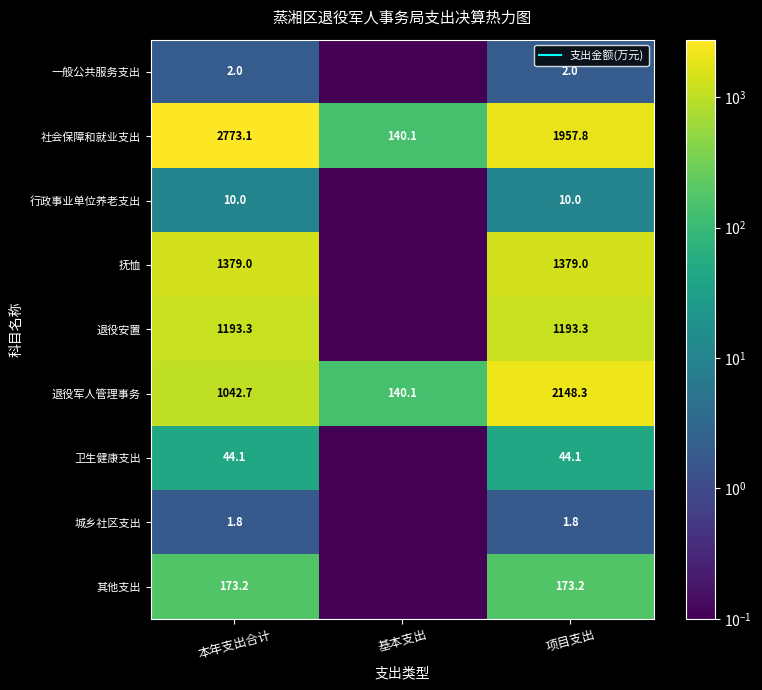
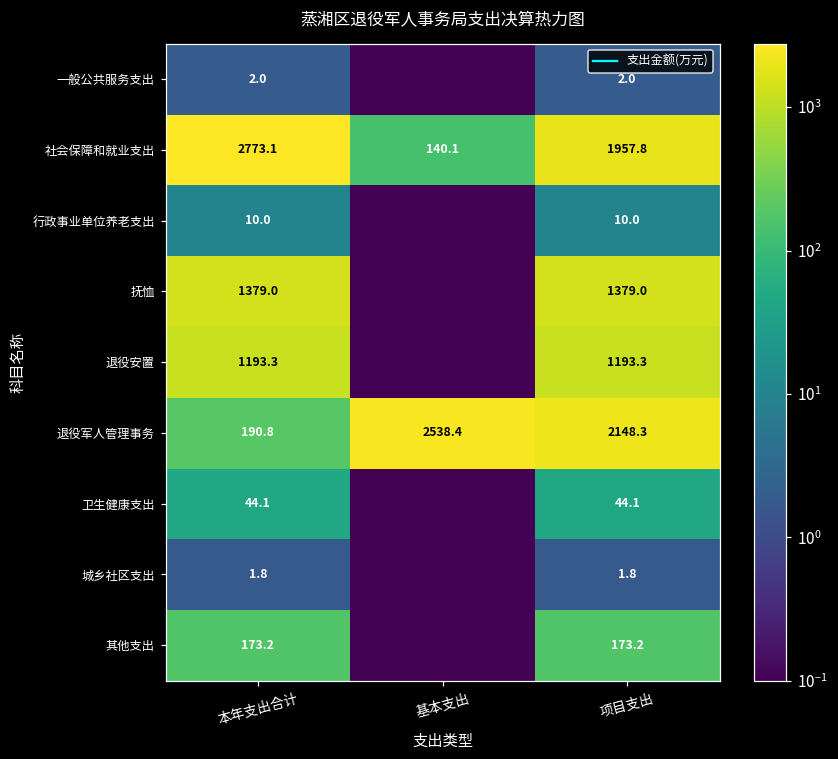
退役军人管理事务, 本年支出合计: 1042.7 -> 190.8
退役军人管理事务, 基本支出: 140.1 -> 2538.4
